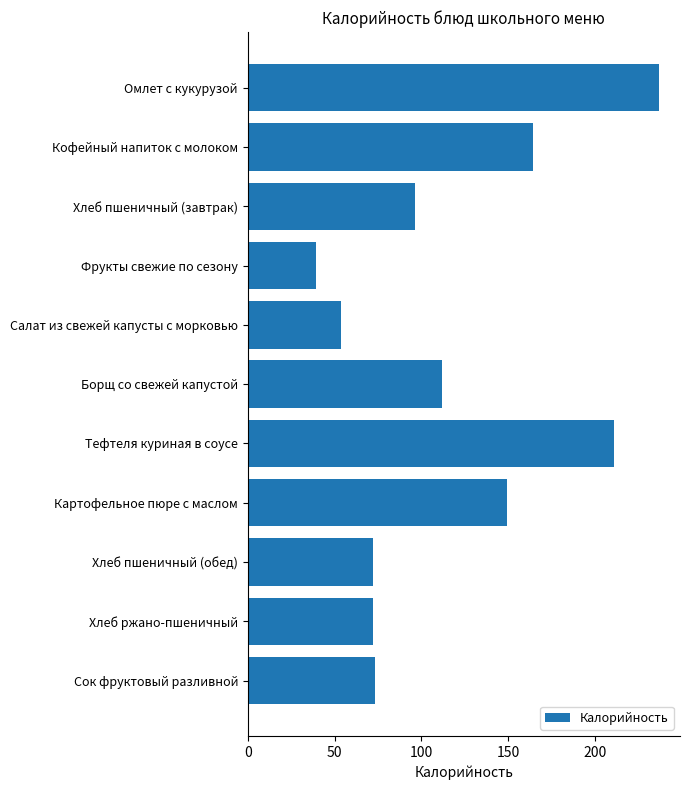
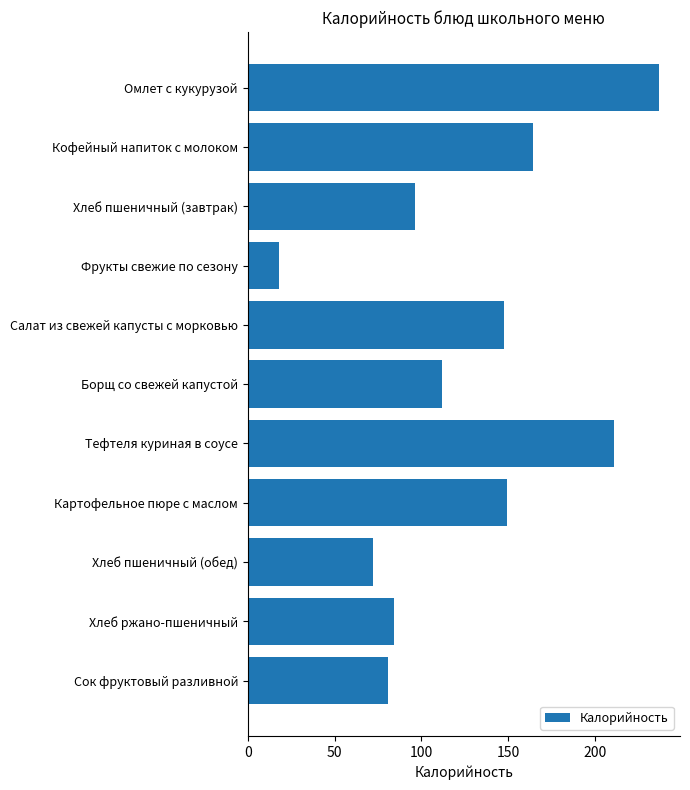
Фрукты свежие по сезону: 39 -> 18
Салат из свежей капусты с морковью: 54 -> 148
Хлеб ржано-пшеничный: 72 -> 84
Сок фруктовый разливной: 73 -> 81
